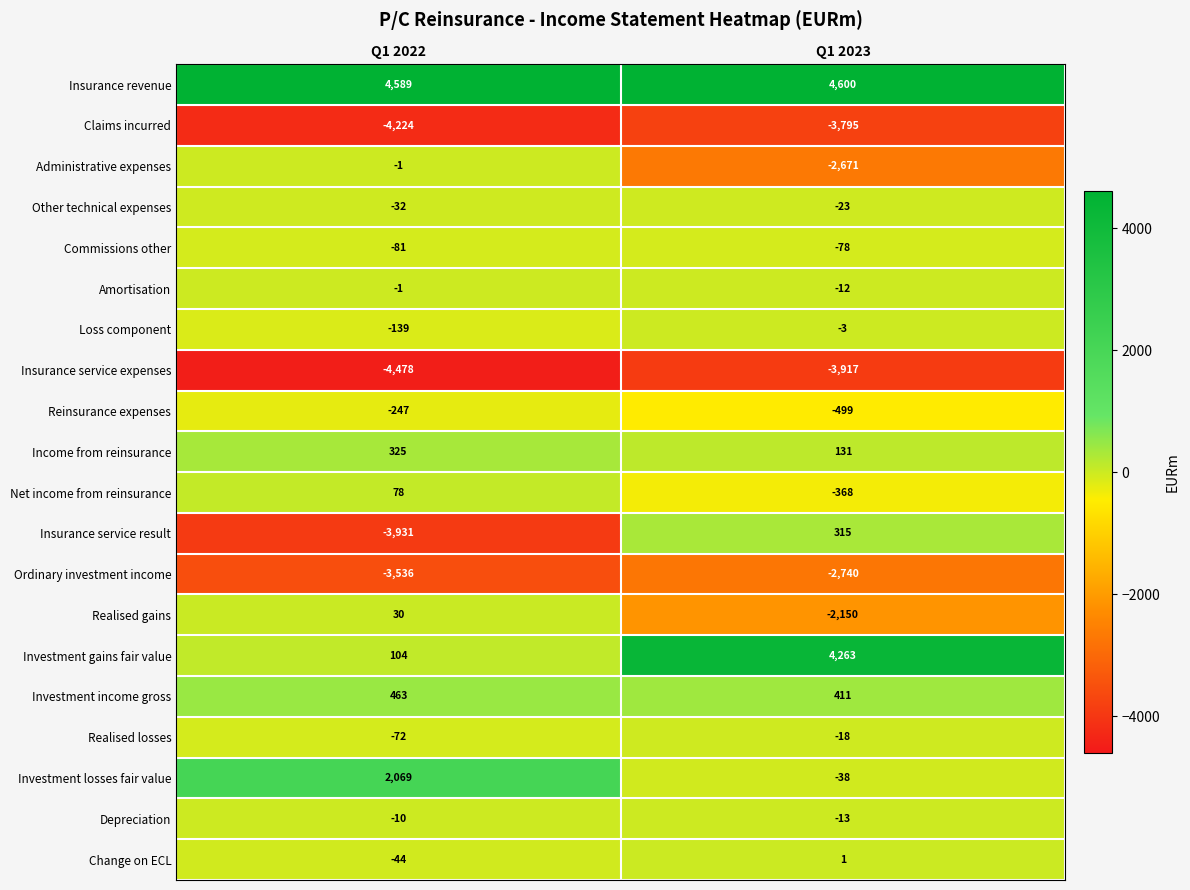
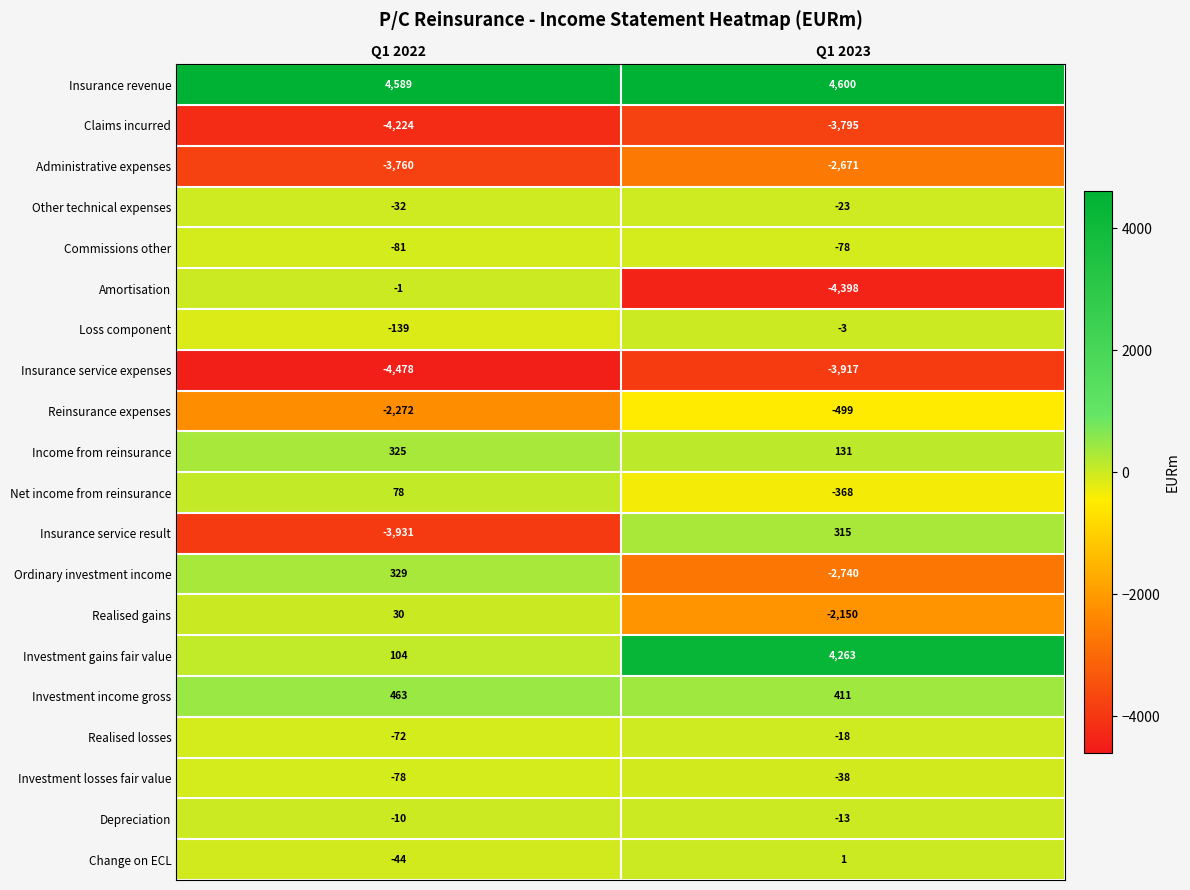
Administrative expenses, Q1 2022: -1 -> -3,760
Amortisation, Q1 2023: -12 -> -4,398
Reinsurance expenses, Q1 2022: -247 -> -2,272
Ordinary investment income, Q1 2022: -3,536 -> 329
Investment losses fair value, Q1 2022: 2,069 -> -78
